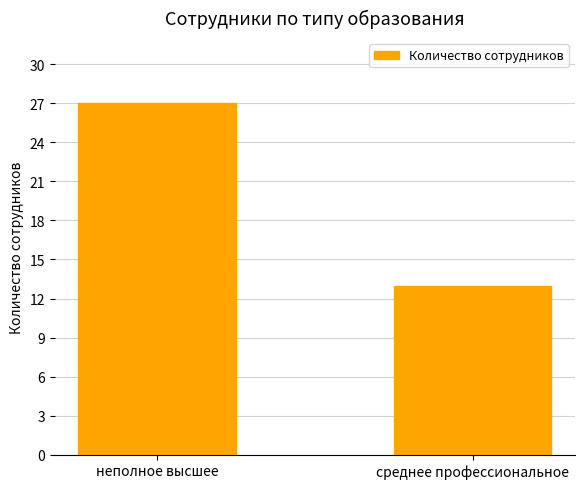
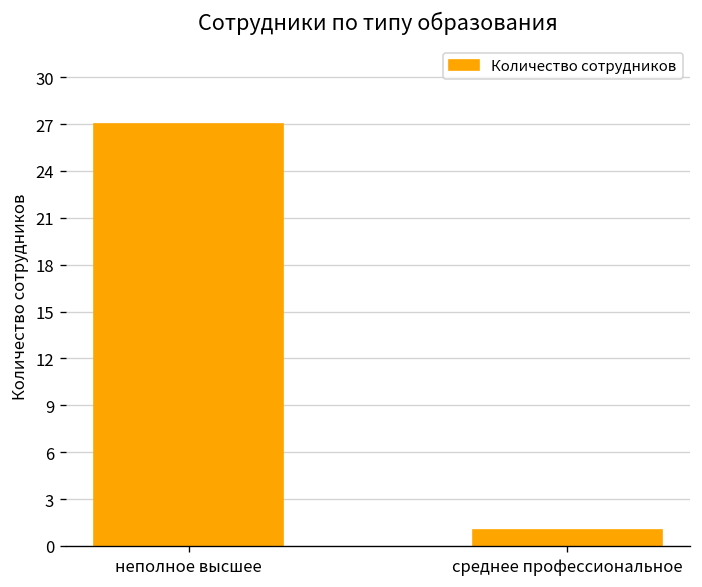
среднее профессиональное: 13 -> 1
